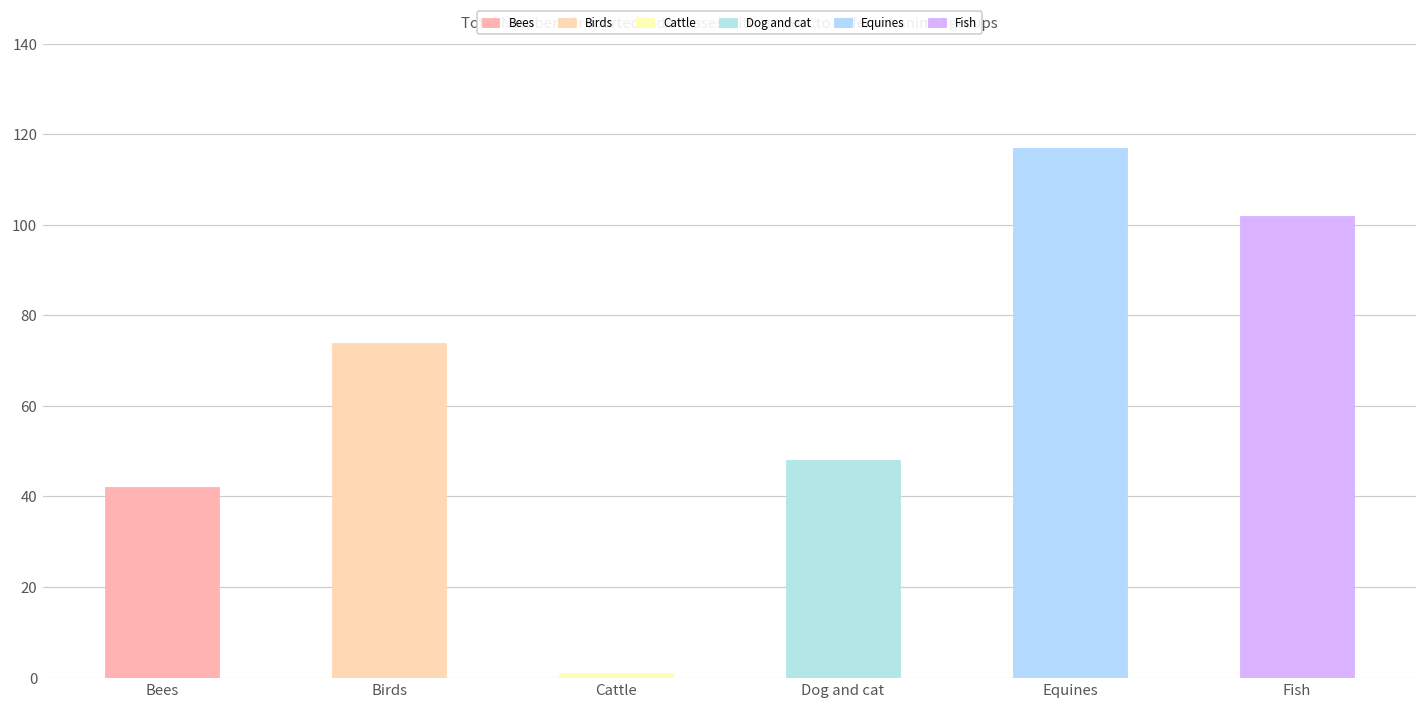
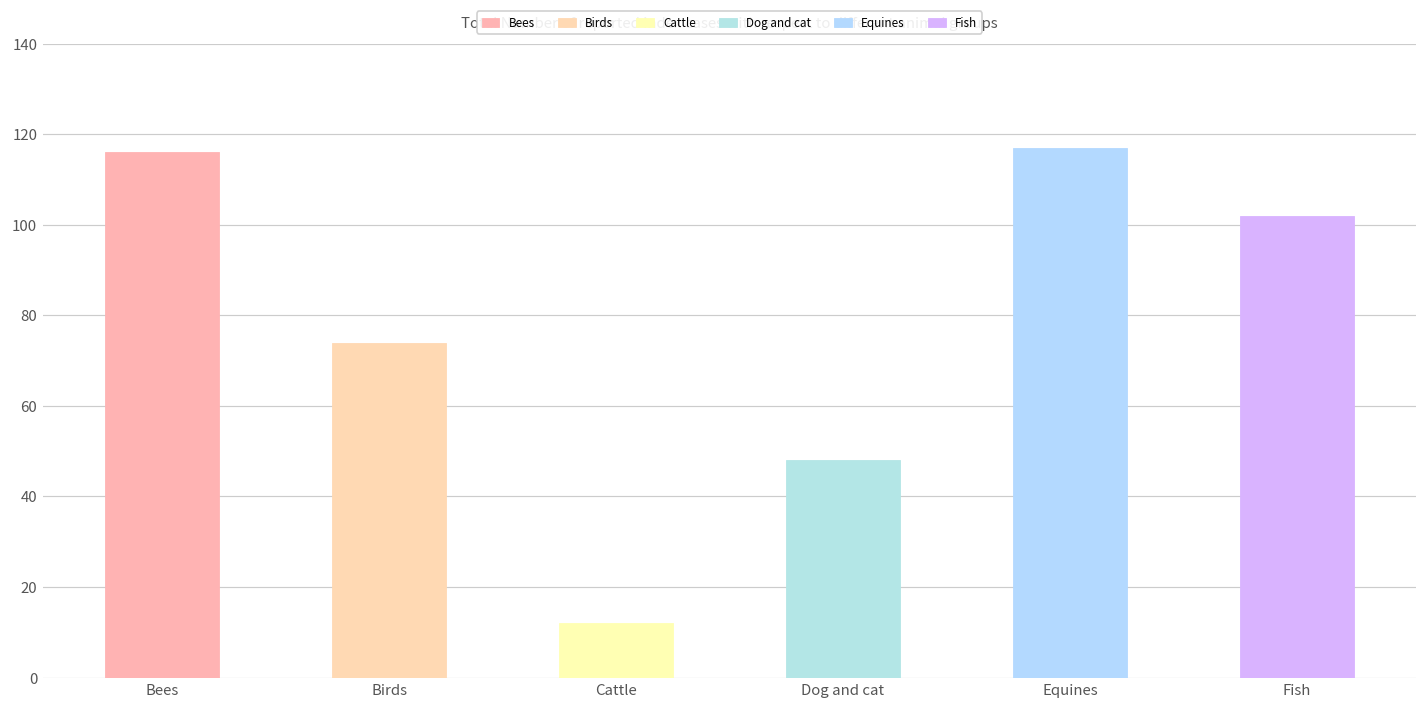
Bees: 42 -> 116
Cattle: 1 -> 12
